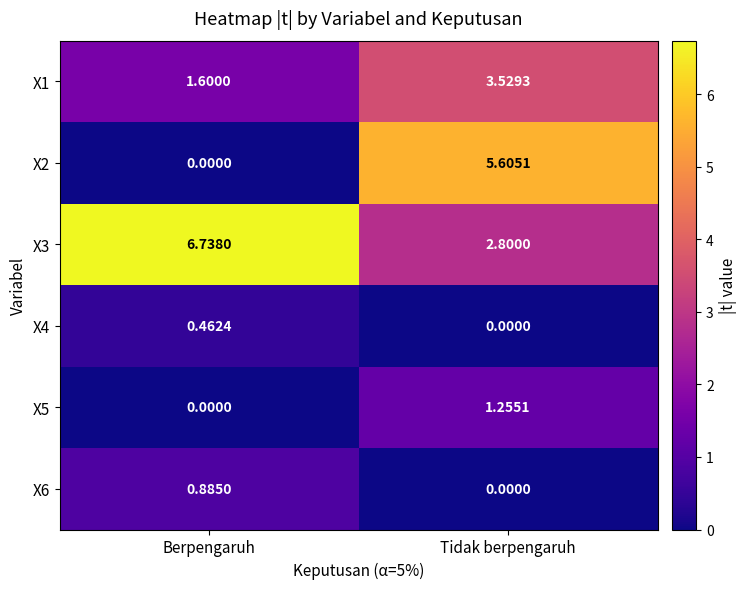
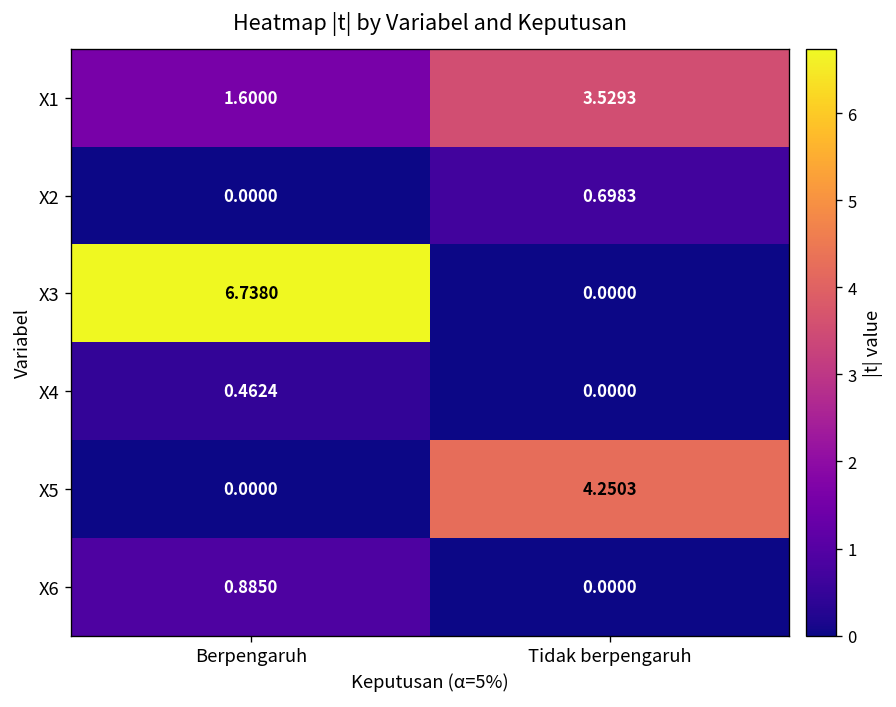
X2, Tidak berpengaruh: 5.6051 -> 0.6983
X3, Tidak berpengaruh: 2.8000 -> 0.0000
X5, Tidak berpengaruh: 1.2551 -> 4.2503
